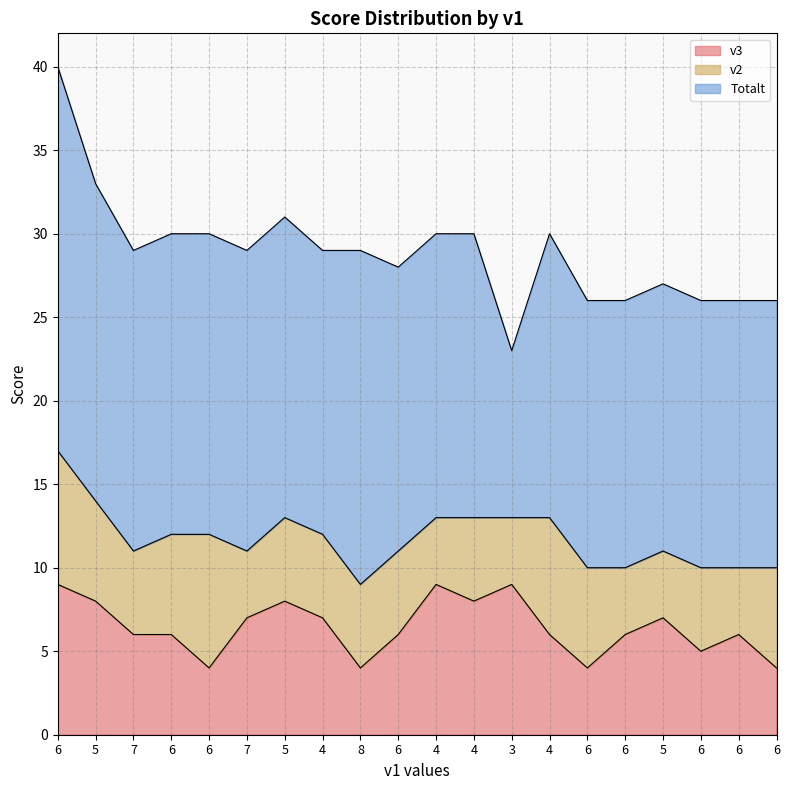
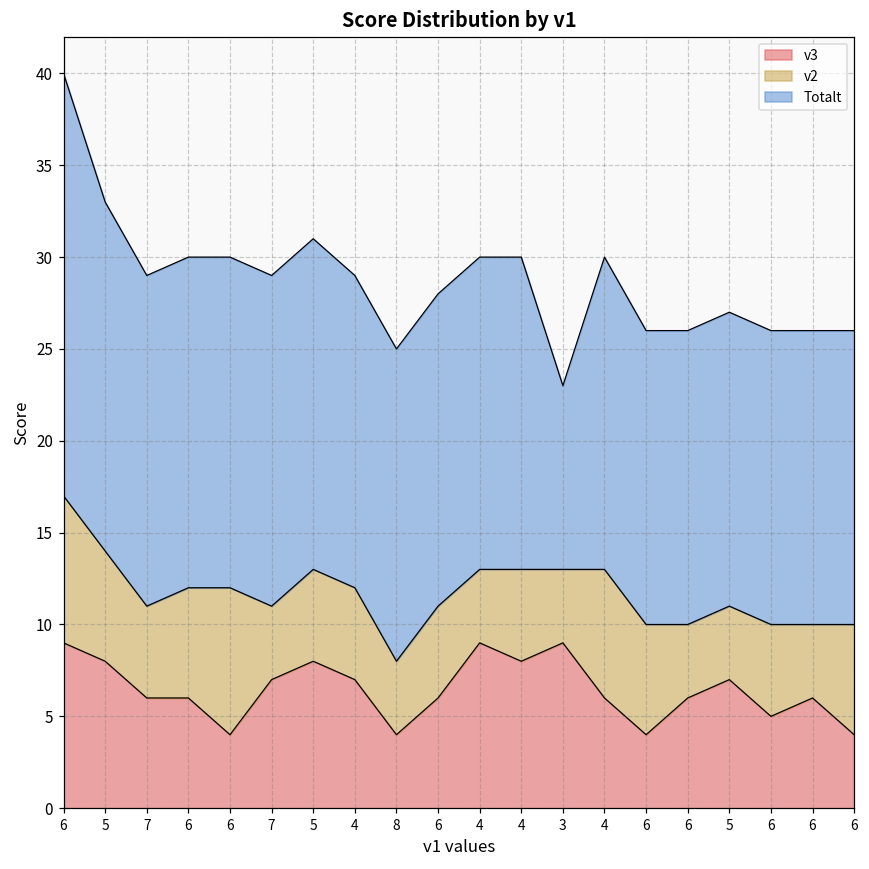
v2, 8: 5 -> 4
Totalt, 8: 20 -> 17
